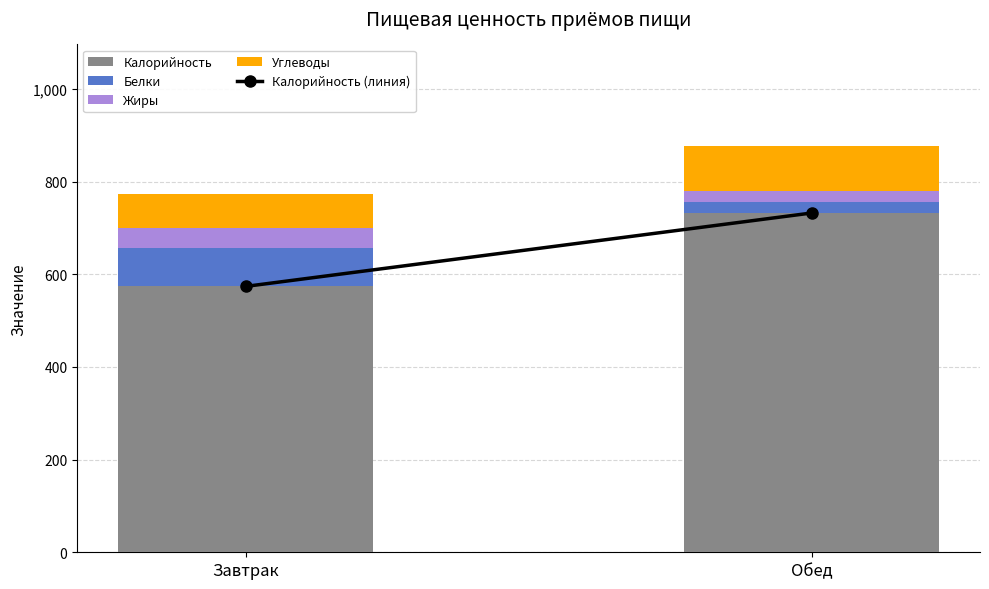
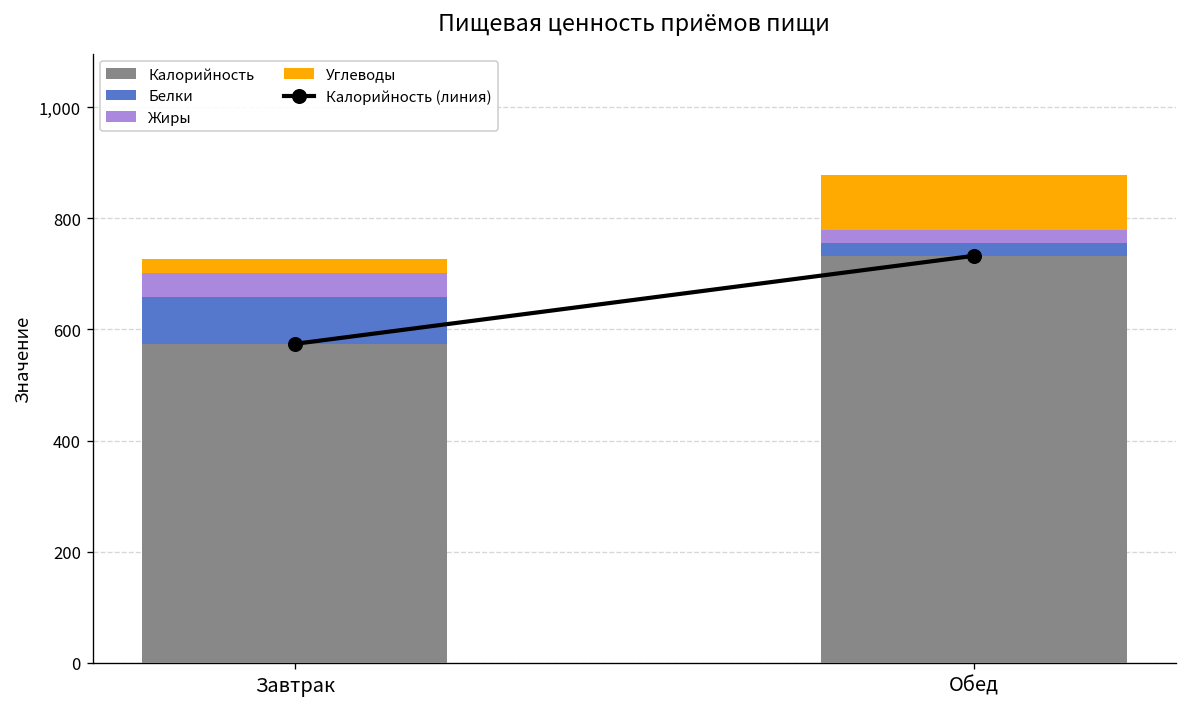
Углеводы, Завтрак: 70 -> 30
